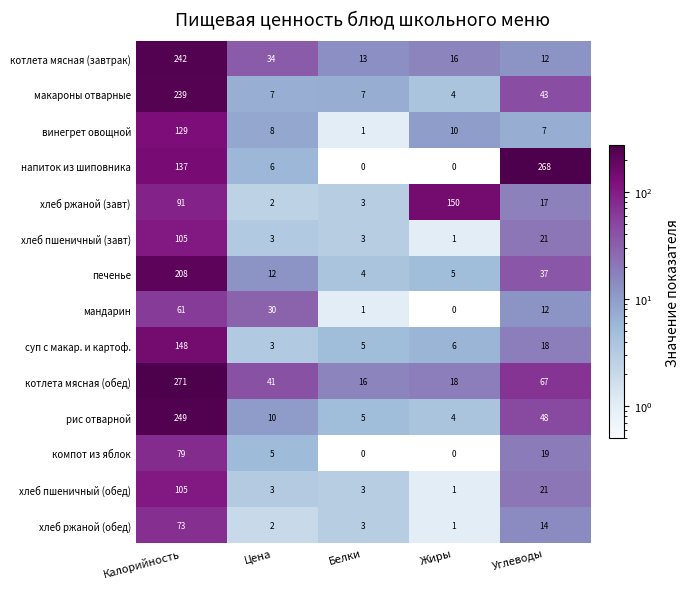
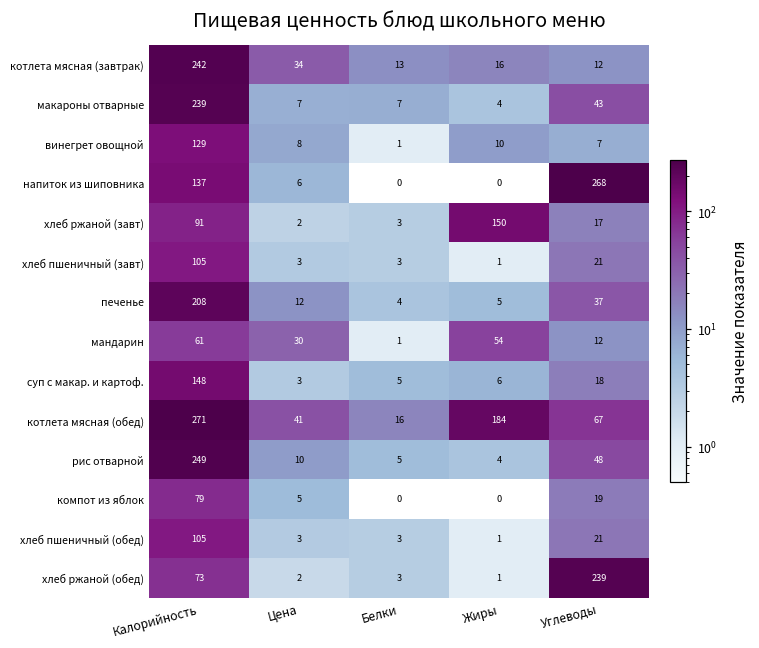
мандарин, Жиры: 0 -> 54
котлета мясная (обед), Жиры: 18 -> 184
хлеб ржаной (обед), Углеводы: 14 -> 239
